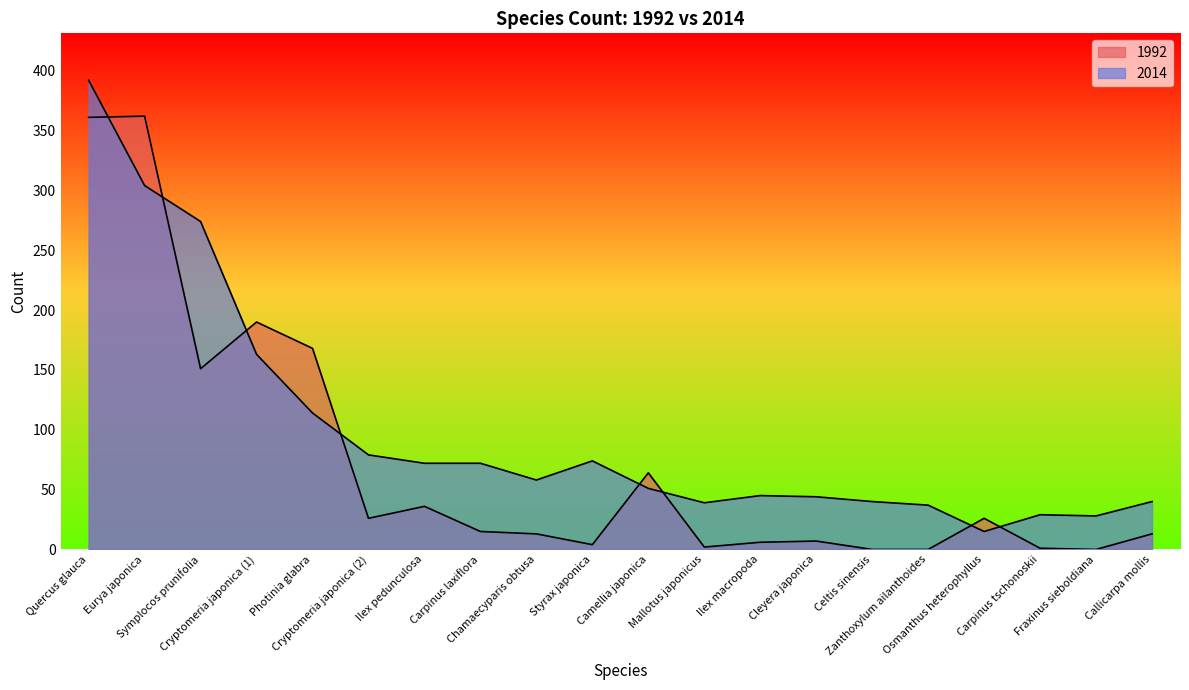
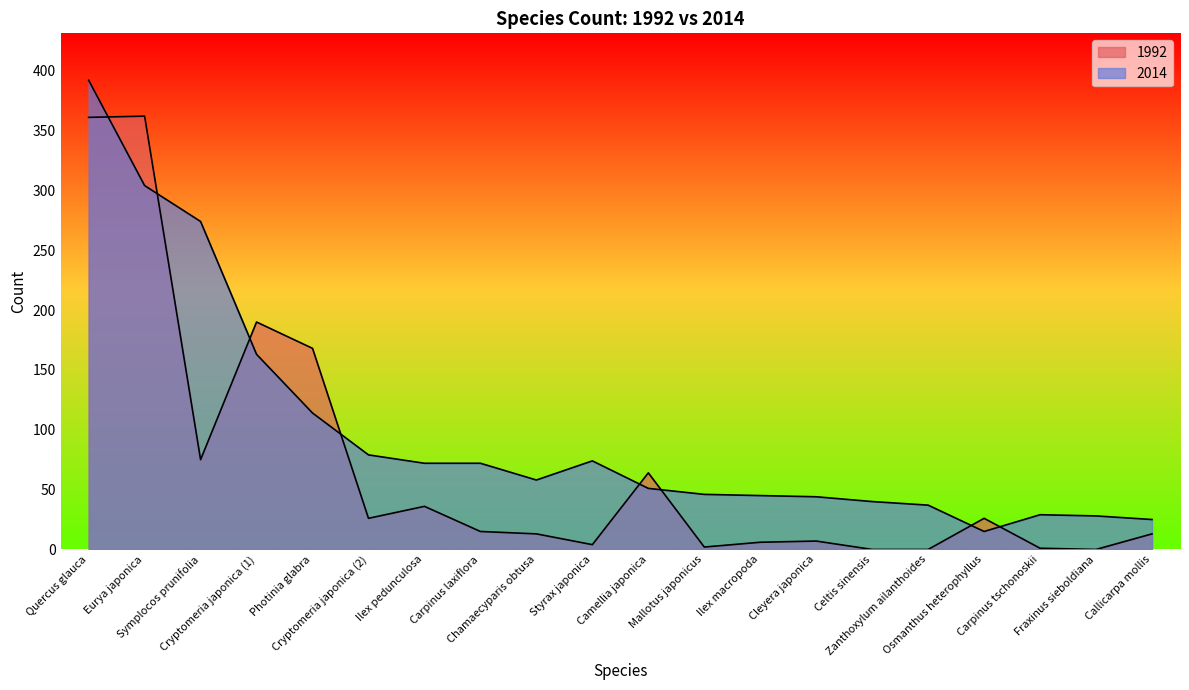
1992, Symplocos prunifolia: 151 -> 75
2014, Mallotus japonicus: 39 -> 46
2014, Callicarpa mollis: 40 -> 25
